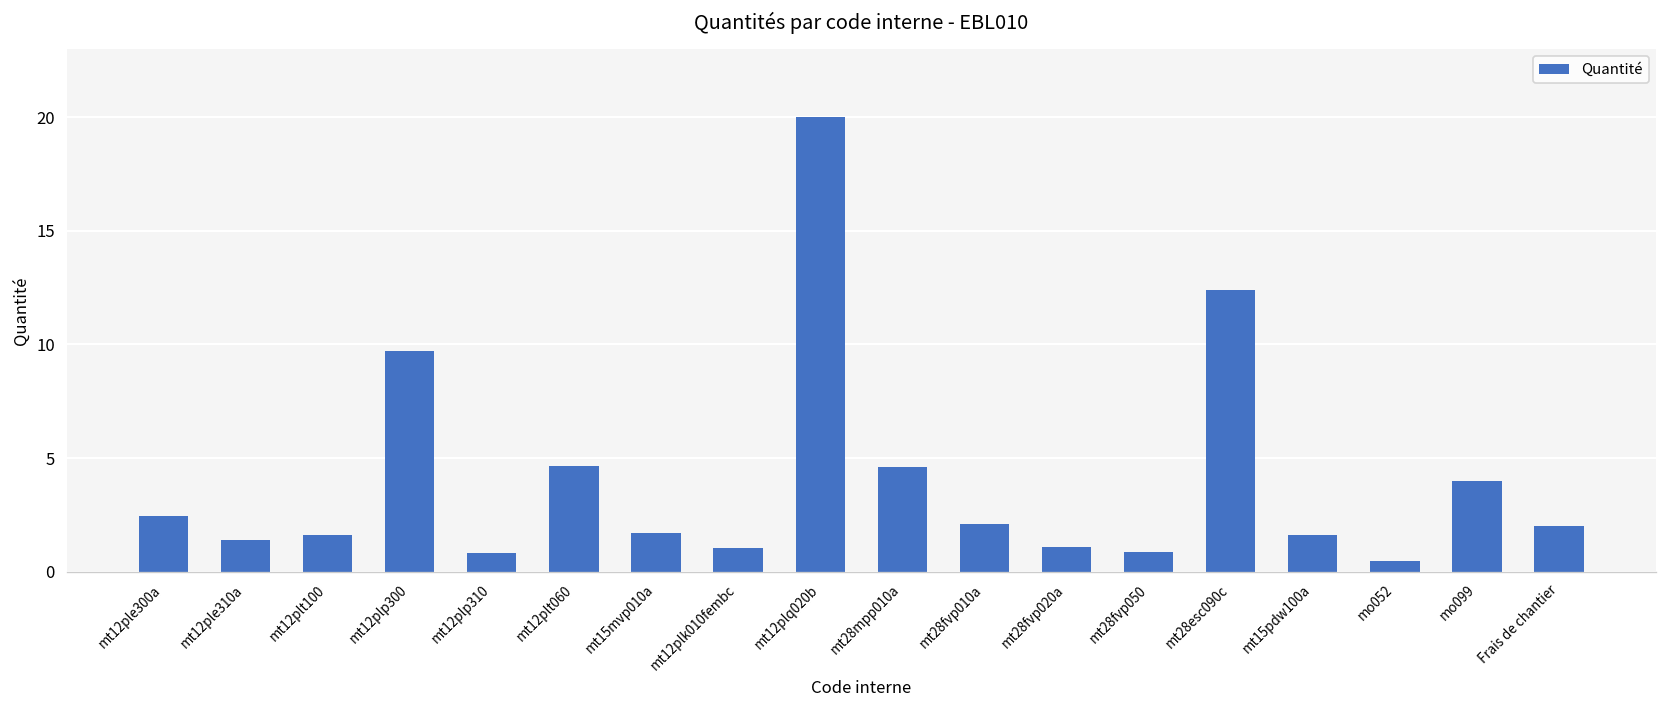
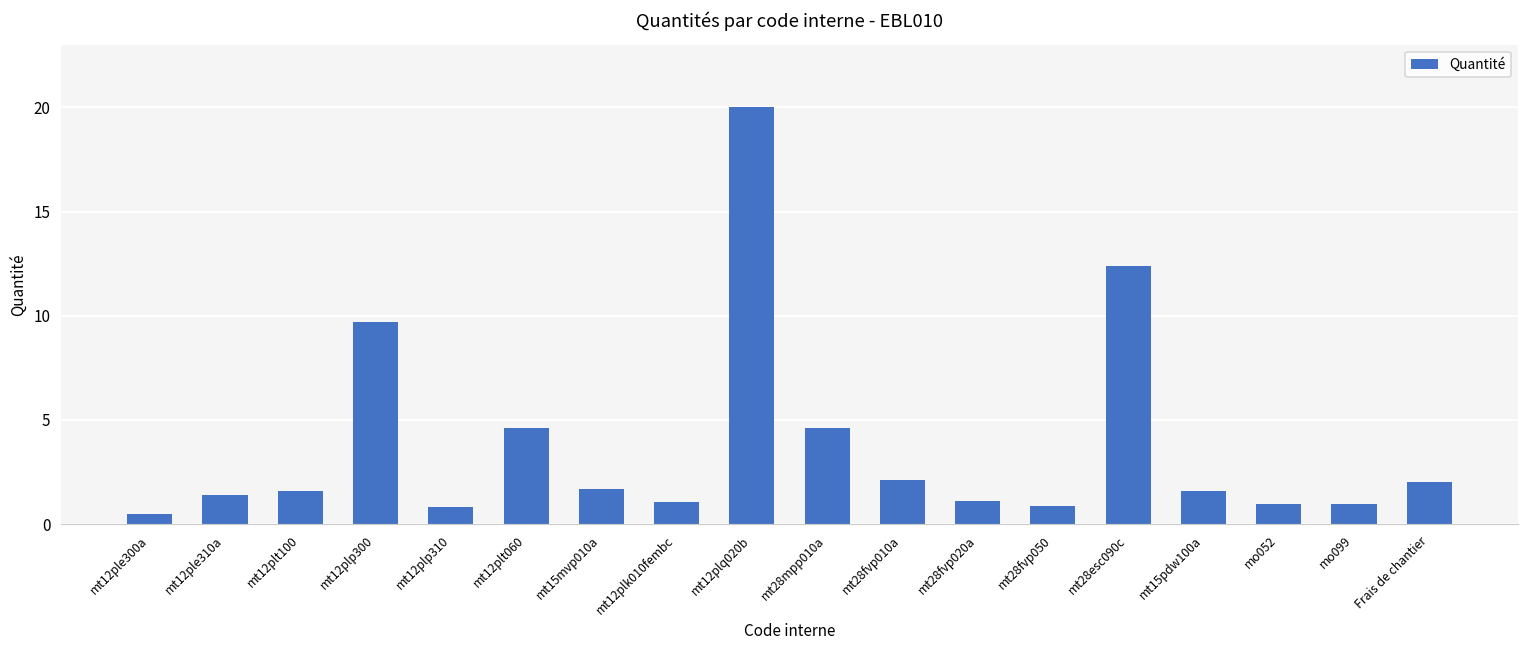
mt12ple300a: 2.4 -> 0.5
mo052: 0.5 -> 0.9
mo099: 4.0 -> 0.9
